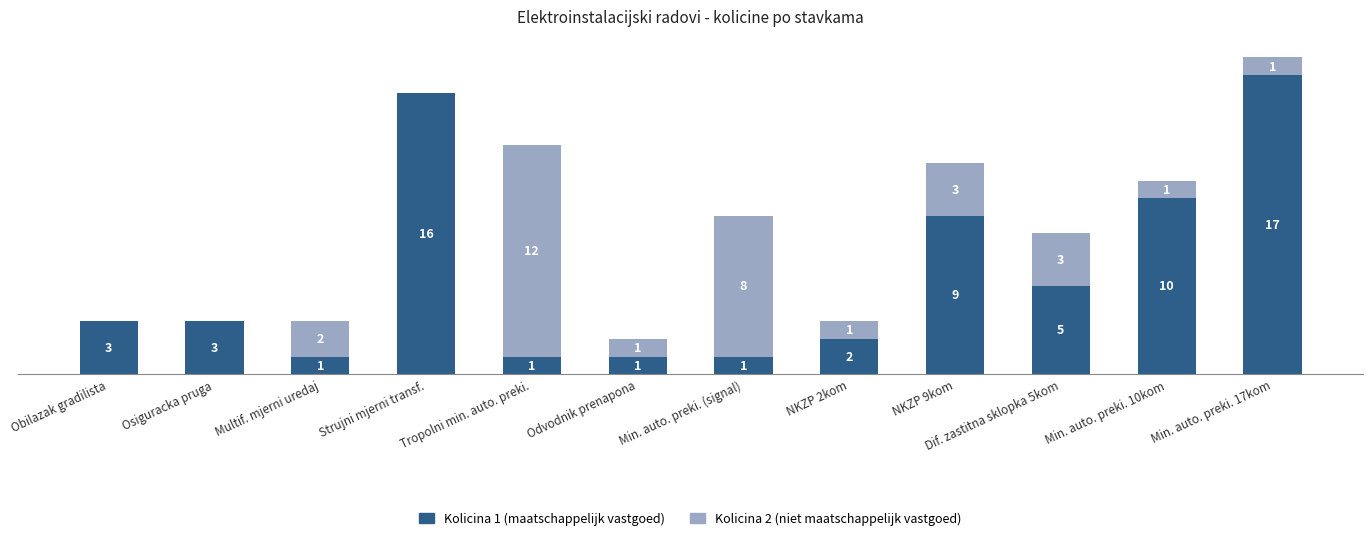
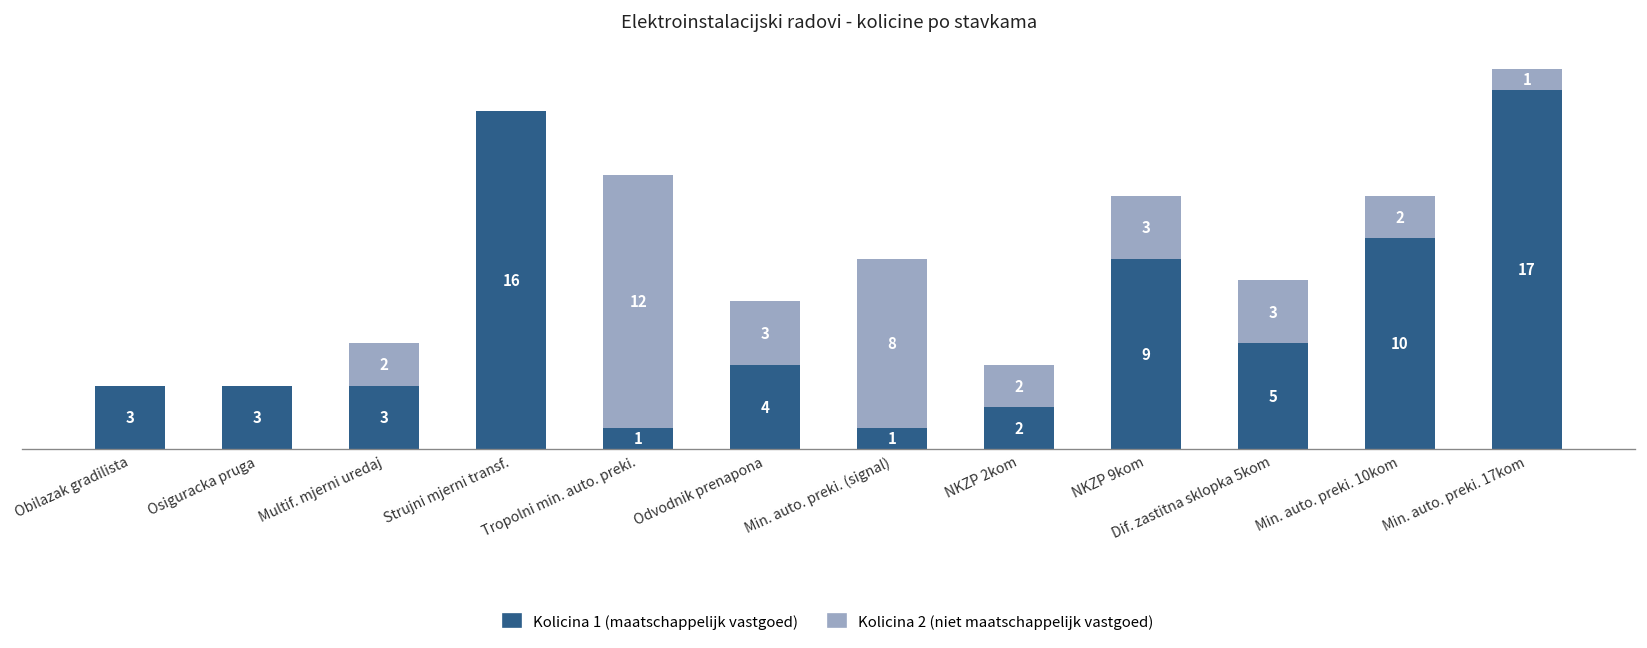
Kolicina 1 (maatschappelijk vastgoed), Multif. mjerni uredaj: 1 -> 3
Kolicina 1 (maatschappelijk vastgoed), Odvodnik prenapona: 1 -> 4
Kolicina 2 (niet maatschappelijk vastgoed), Odvodnik prenapona: 1 -> 3
Kolicina 2 (niet maatschappelijk vastgoed), NKZP 2kom: 1 -> 2
Kolicina 2 (niet maatschappelijk vastgoed), Min. auto. preki. 10kom: 1 -> 2
